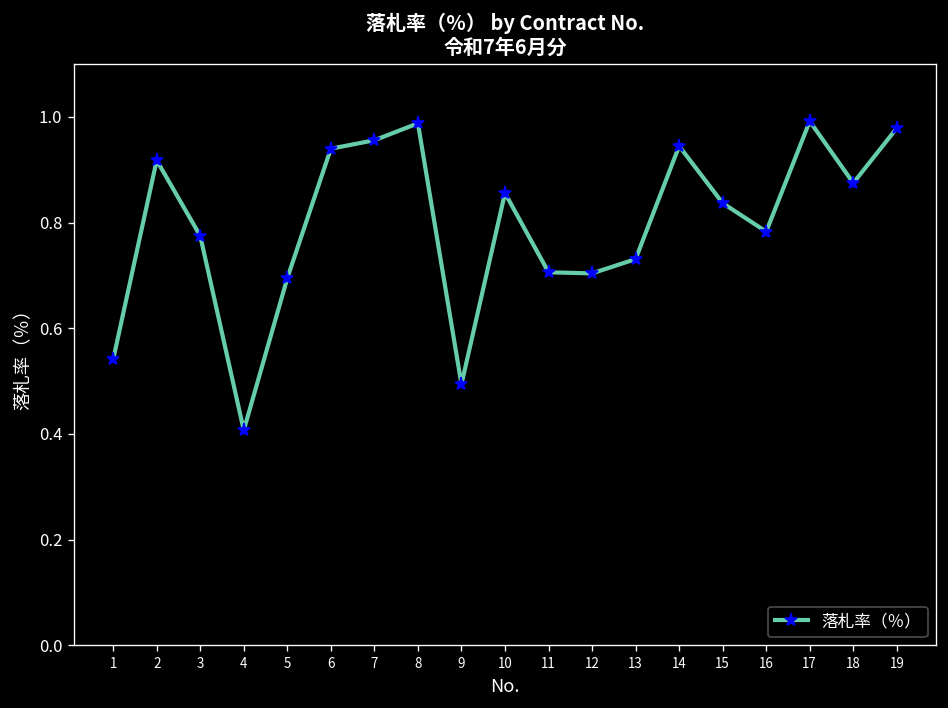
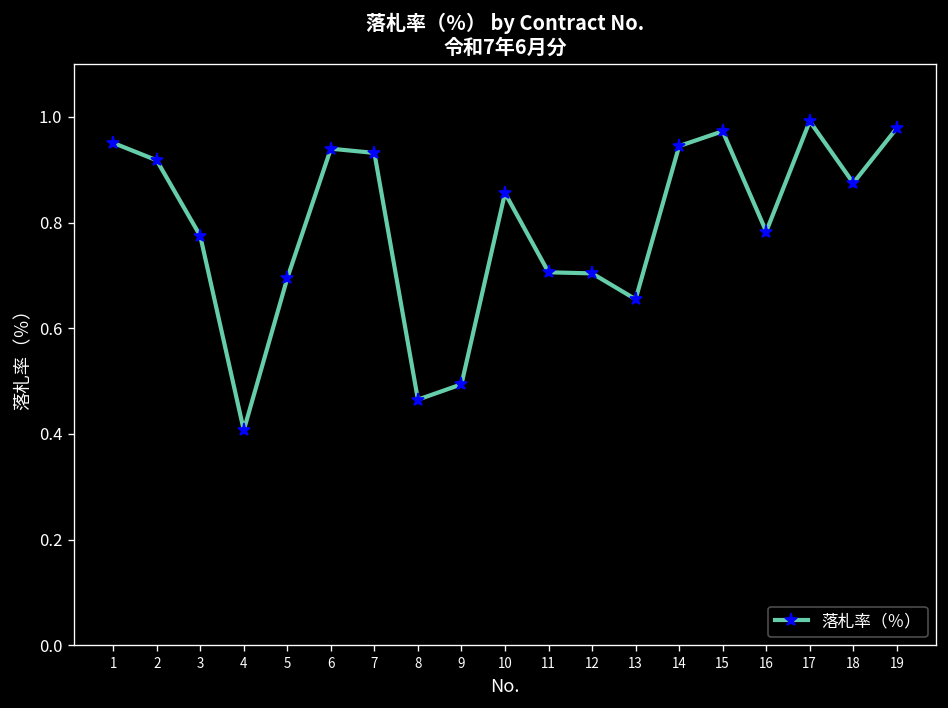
1: 0.54 -> 0.95
7: 0.96 -> 0.93
8: 0.99 -> 0.47
13: 0.73 -> 0.66
15: 0.84 -> 0.97
